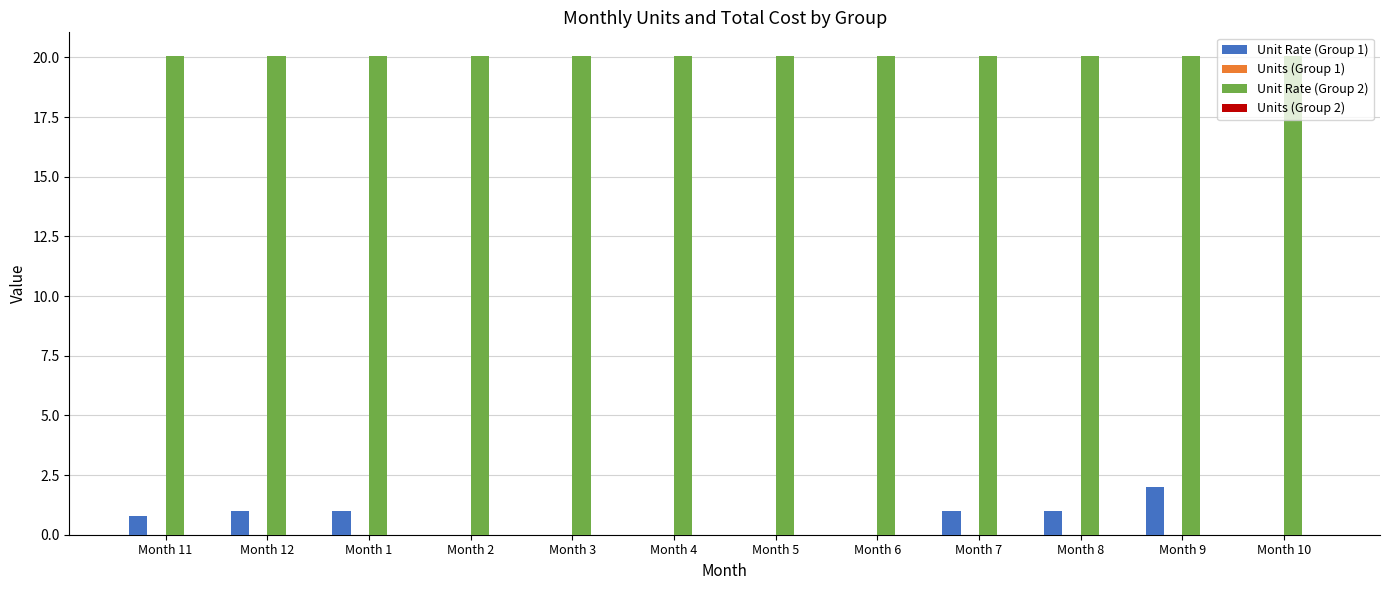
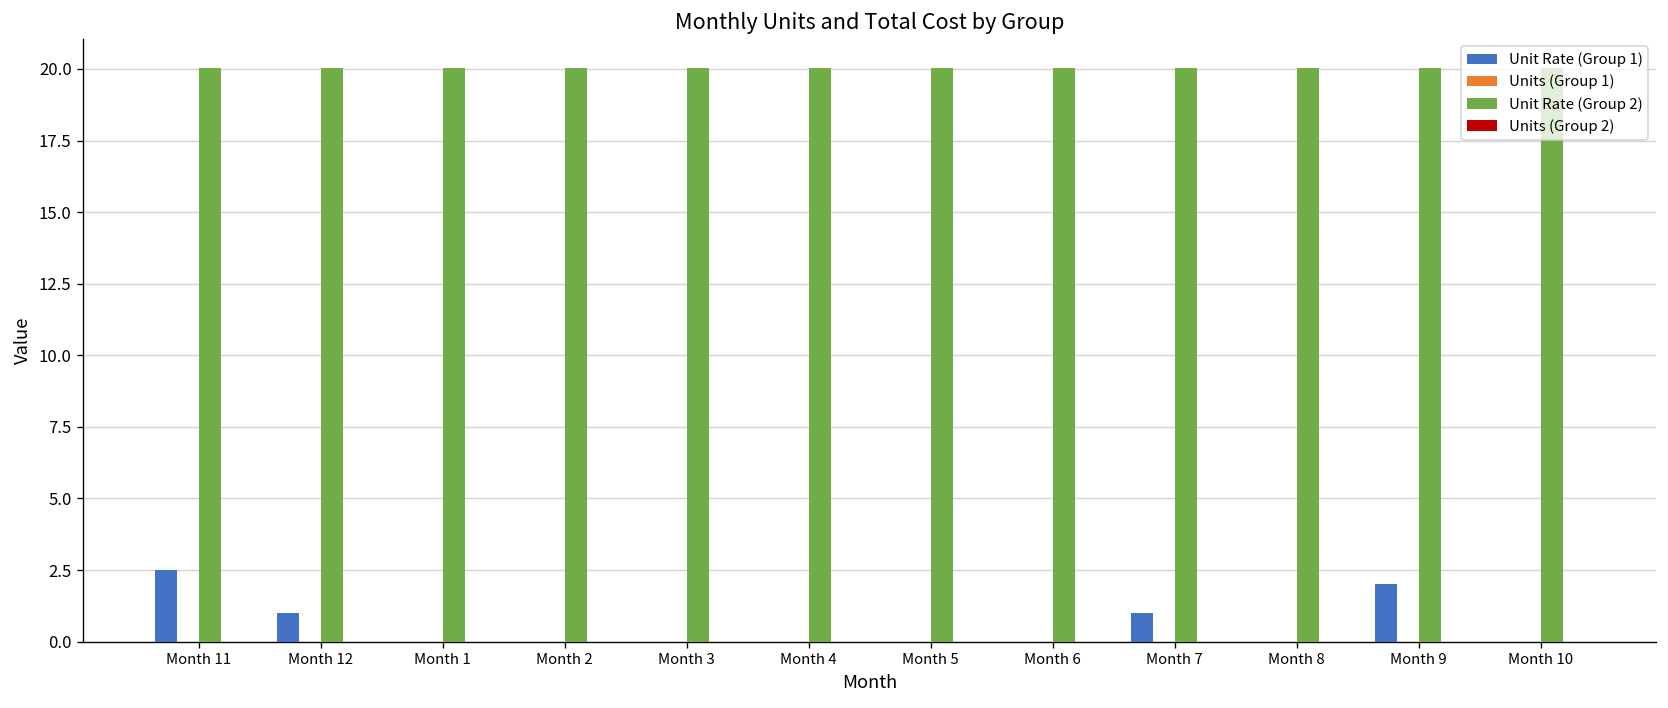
Unit Rate (Group 1), Month 11: 0.8 -> 2.5
Unit Rate (Group 1), Month 1: 1 -> 0
Unit Rate (Group 1), Month 8: 1 -> 0
